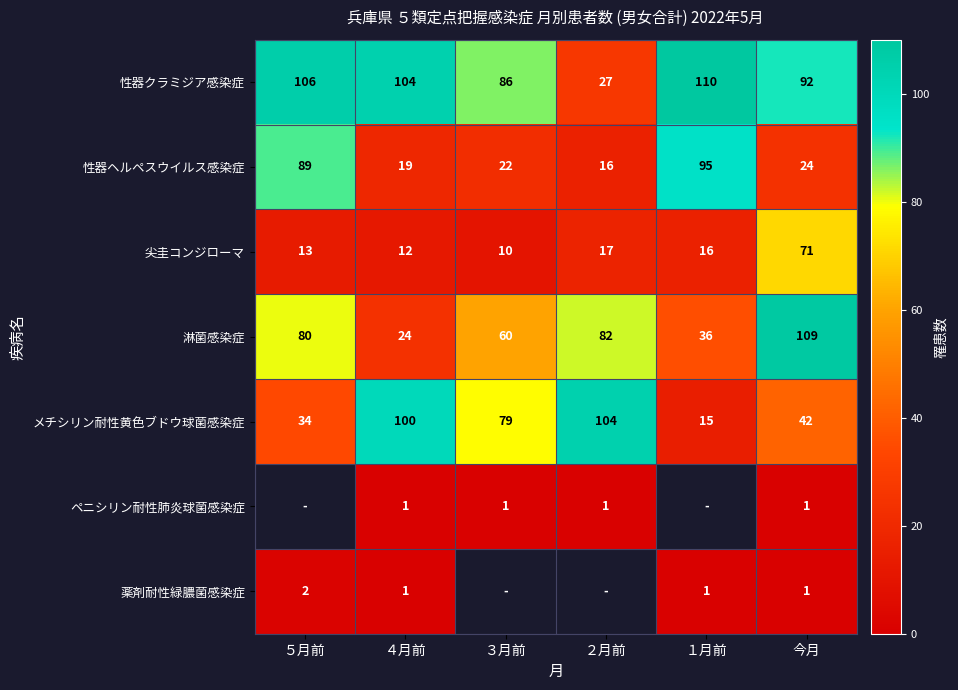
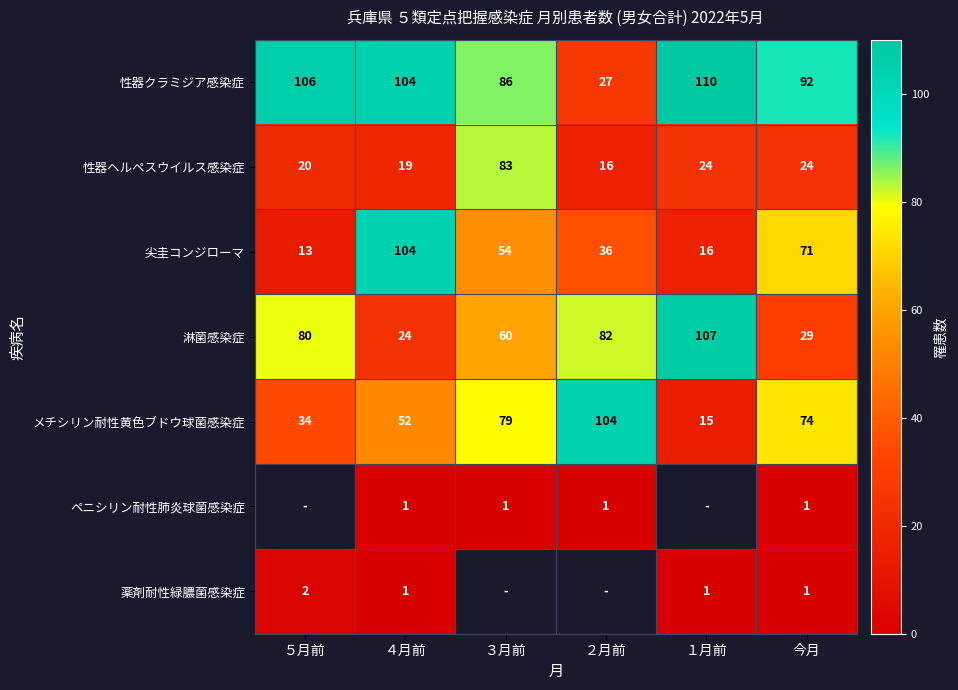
性器ヘルペスウイルス感染症, ５月前: 89 -> 20
性器ヘルペスウイルス感染症, ３月前: 22 -> 83
性器ヘルペスウイルス感染症, １月前: 95 -> 24
尖圭コンジローマ, ４月前: 12 -> 104
尖圭コンジローマ, ３月前: 10 -> 54
尖圭コンジローマ, ２月前: 17 -> 36
淋菌感染症, １月前: 36 -> 107
淋菌感染症, 今月: 109 -> 29
メチシリン耐性黄色ブドウ球菌感染症, ４月前: 100 -> 52
メチシリン耐性黄色ブドウ球菌感染症, 今月: 42 -> 74
